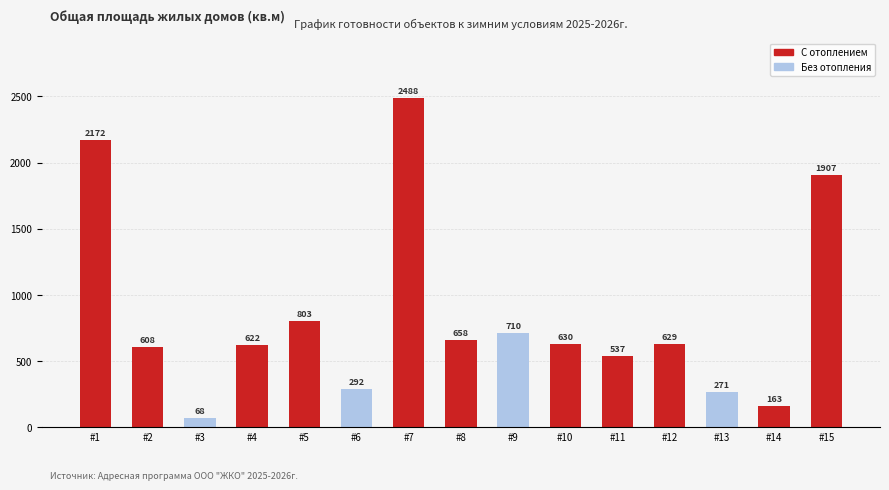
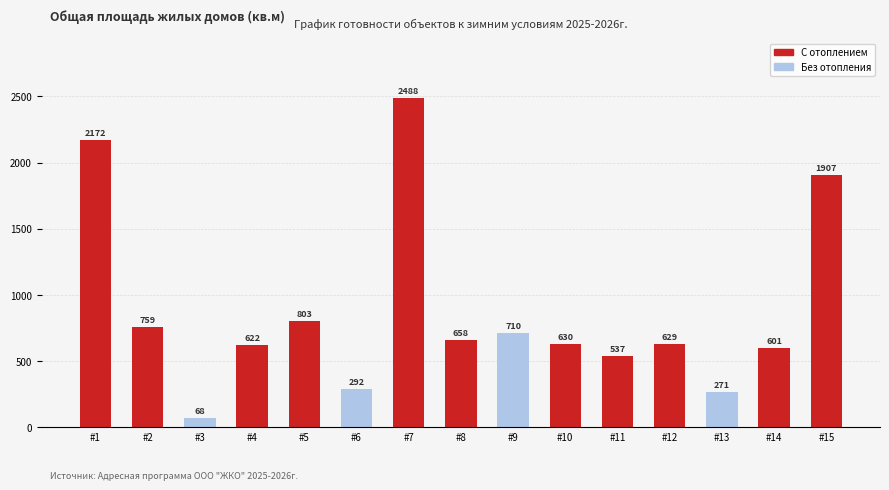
#2: 608 -> 759
#14: 163 -> 601
